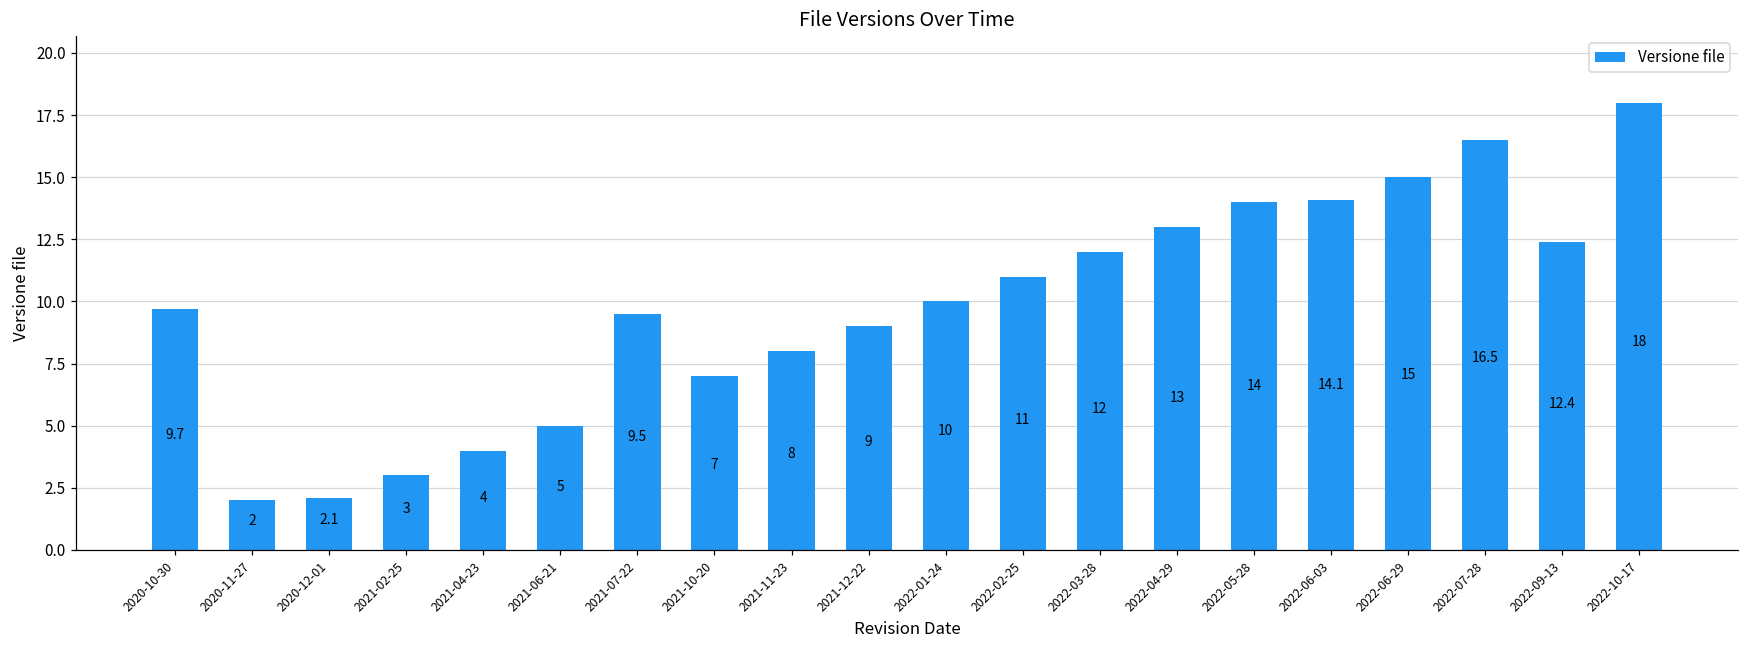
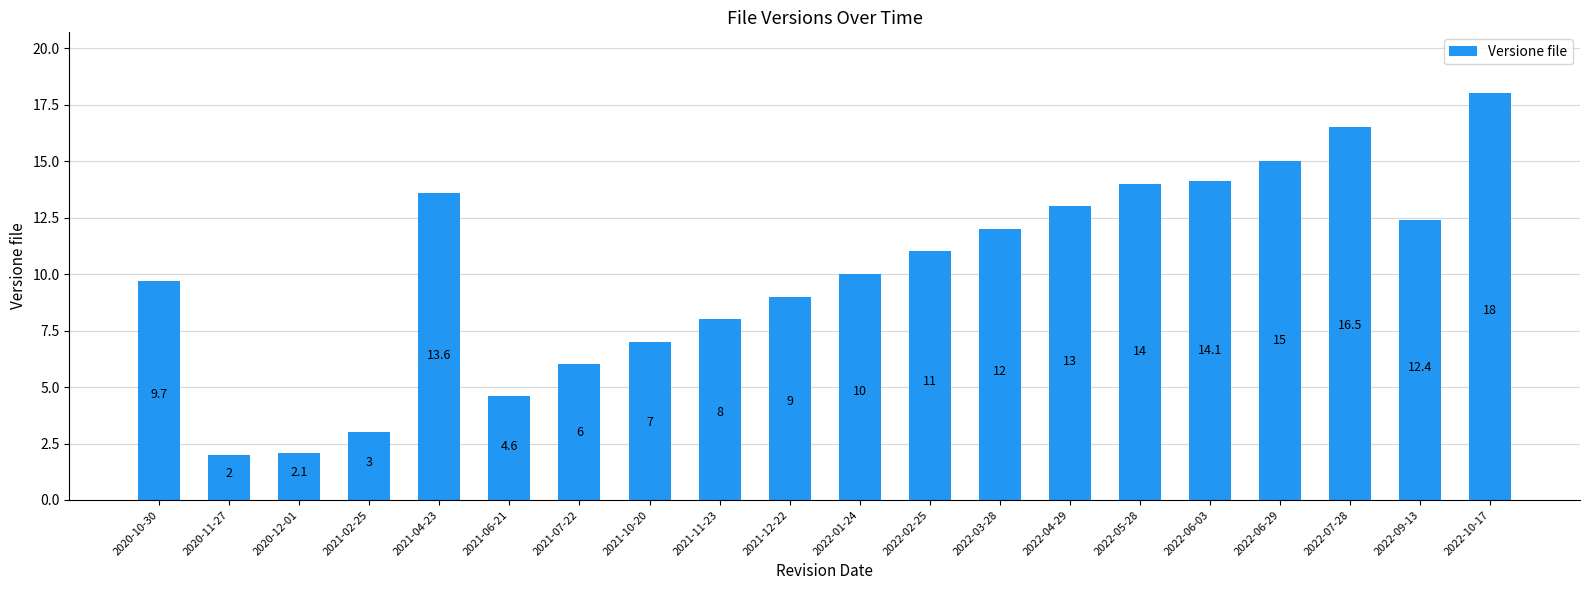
2021-04-23: 4 -> 13.6
2021-06-21: 5 -> 4.6
2021-07-22: 9.5 -> 6
